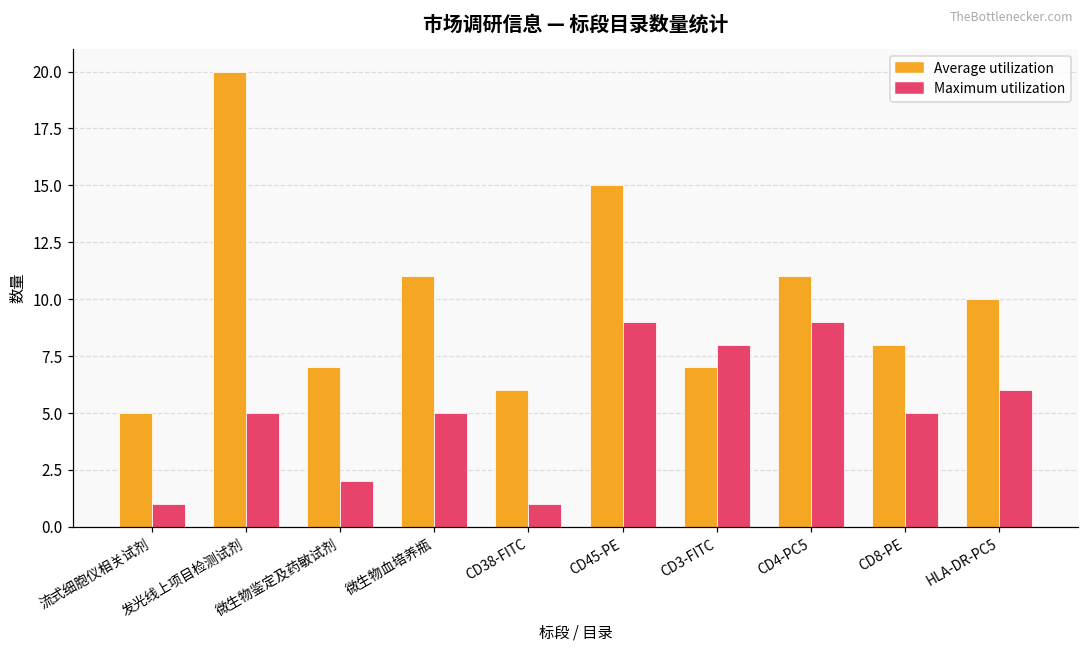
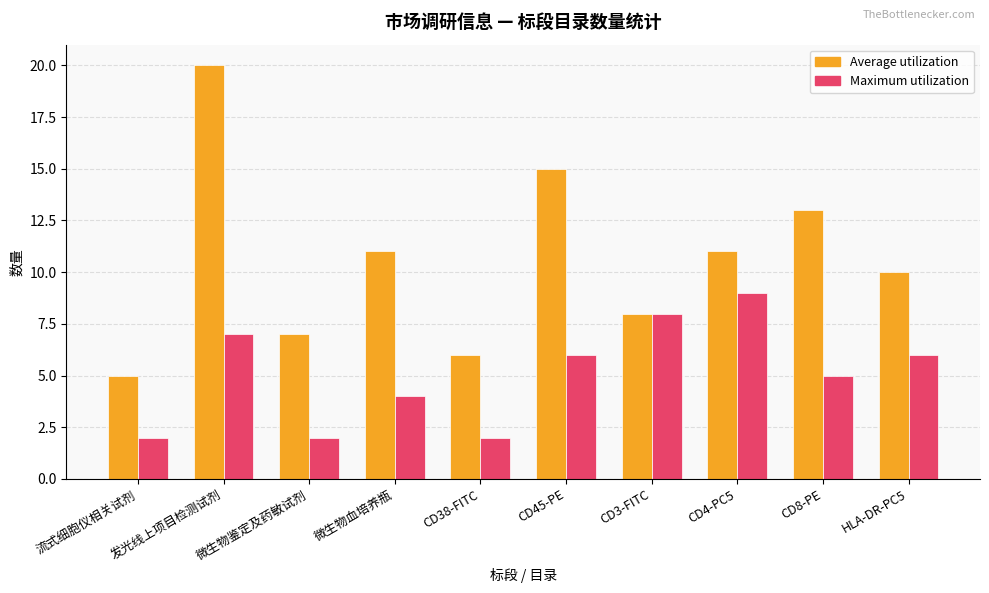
Maximum utilization, 流式细胞仪相关试剂: 1 -> 2
Maximum utilization, 发光线上项目检测试剂: 5 -> 7
Maximum utilization, 微生物血培养瓶: 5 -> 4
Maximum utilization, CD38-FITC: 1 -> 2
Maximum utilization, CD45-PE: 9 -> 6
Average utilization, CD3-FITC: 7 -> 8
Average utilization, CD8-PE: 8 -> 13
